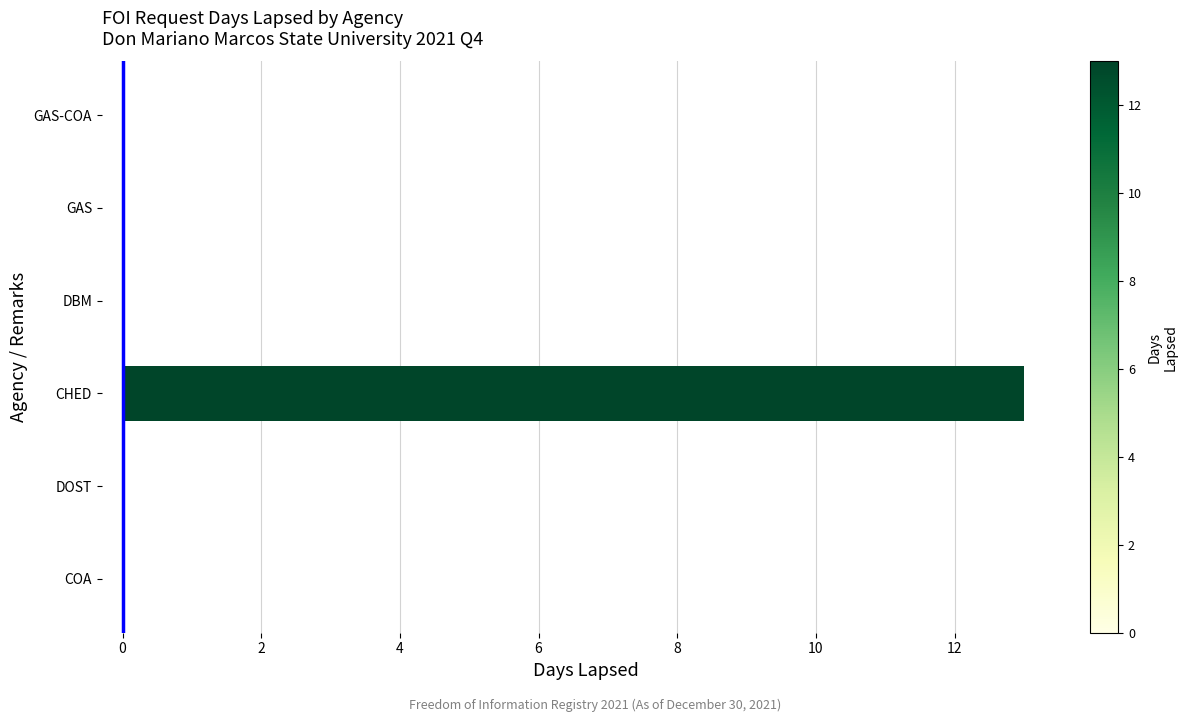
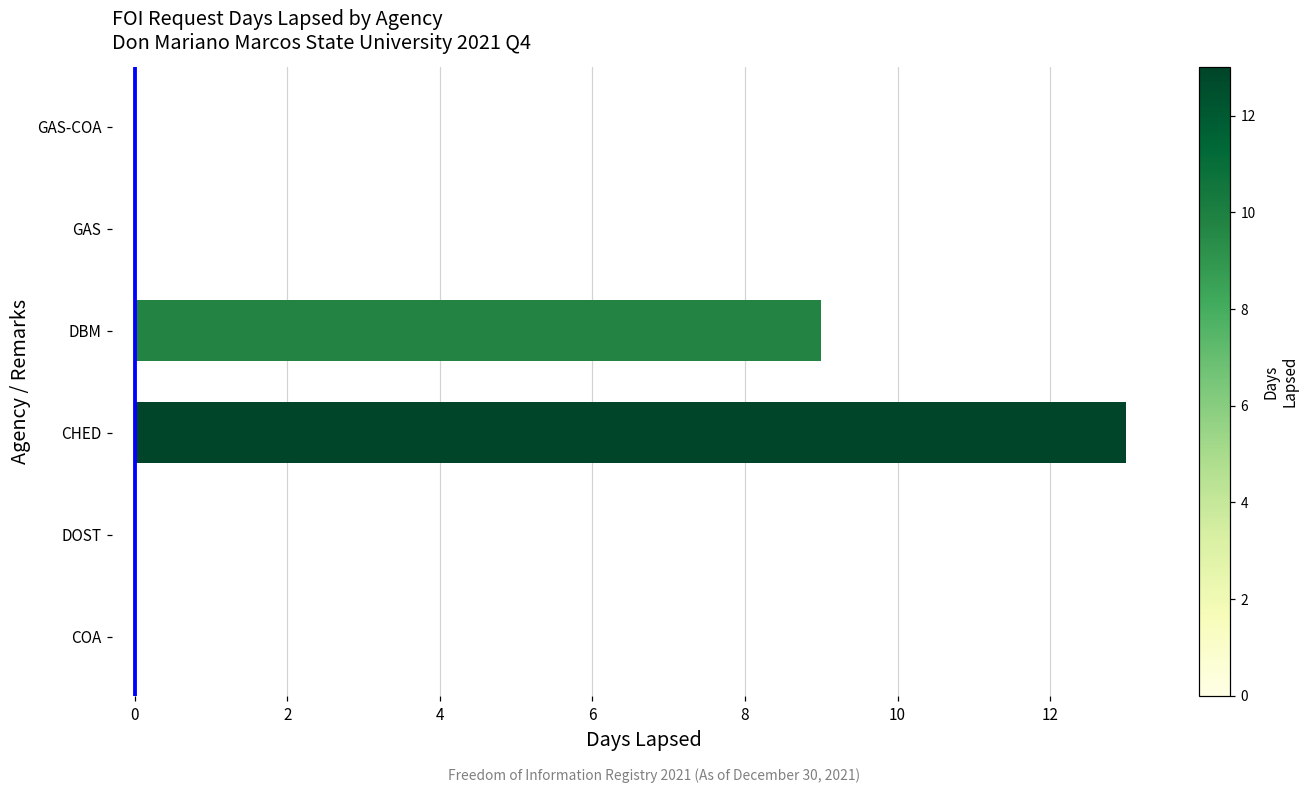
DBM: 0 -> 9
